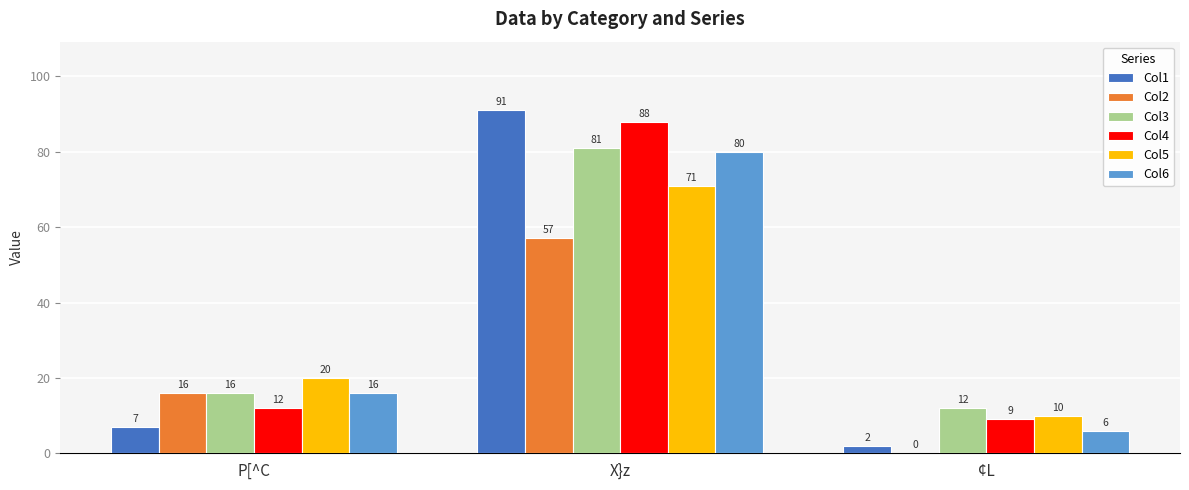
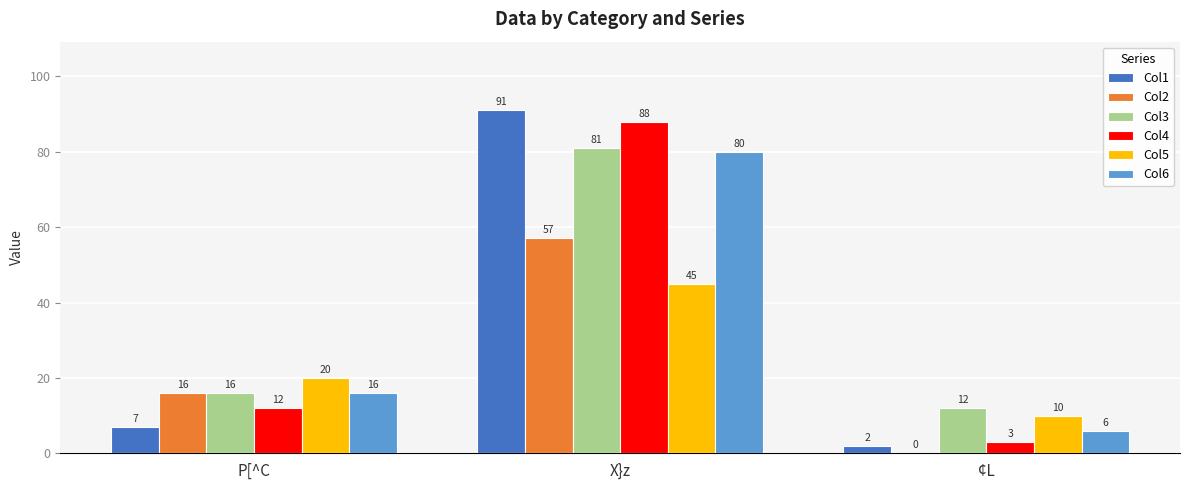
Col5, X}z: 71 -> 45
Col4, ¢L: 9 -> 3
